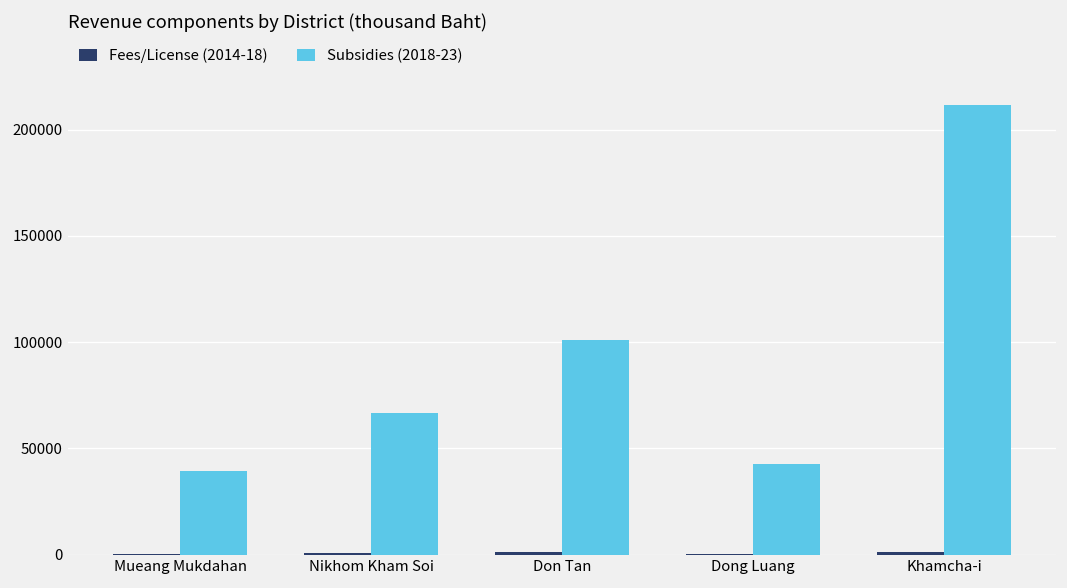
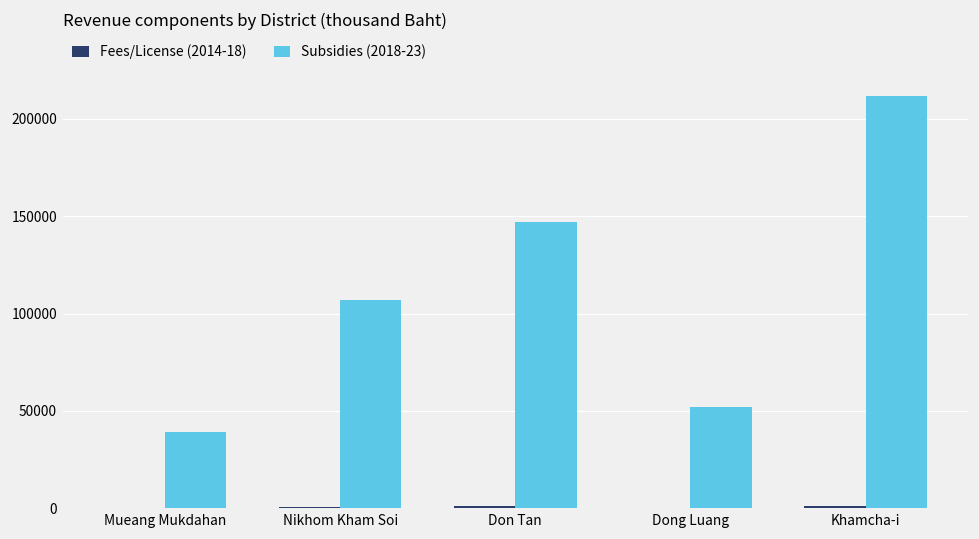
Subsidies (2018-23), Nikhom Kham Soi: 67000 -> 107000
Subsidies (2018-23), Don Tan: 101000 -> 147000
Subsidies (2018-23), Dong Luang: 43000 -> 52000
